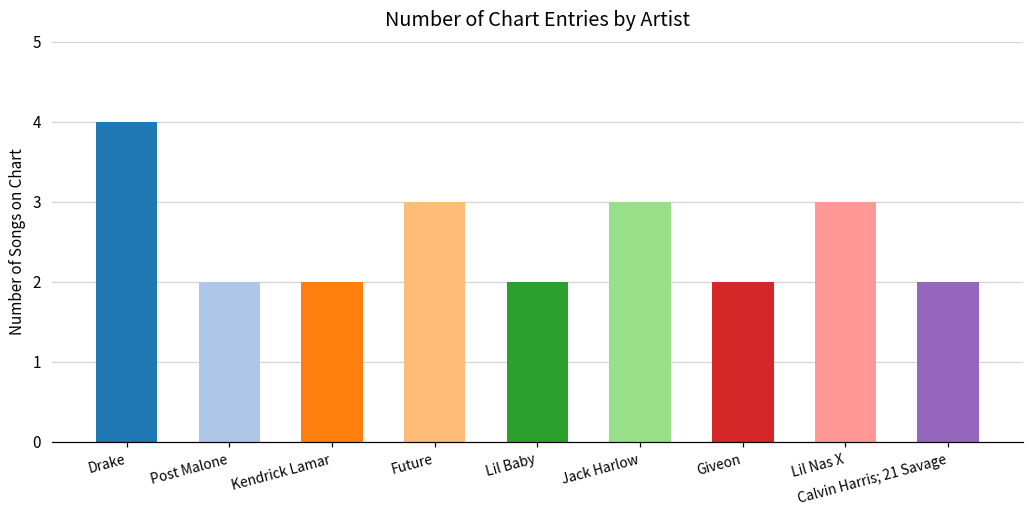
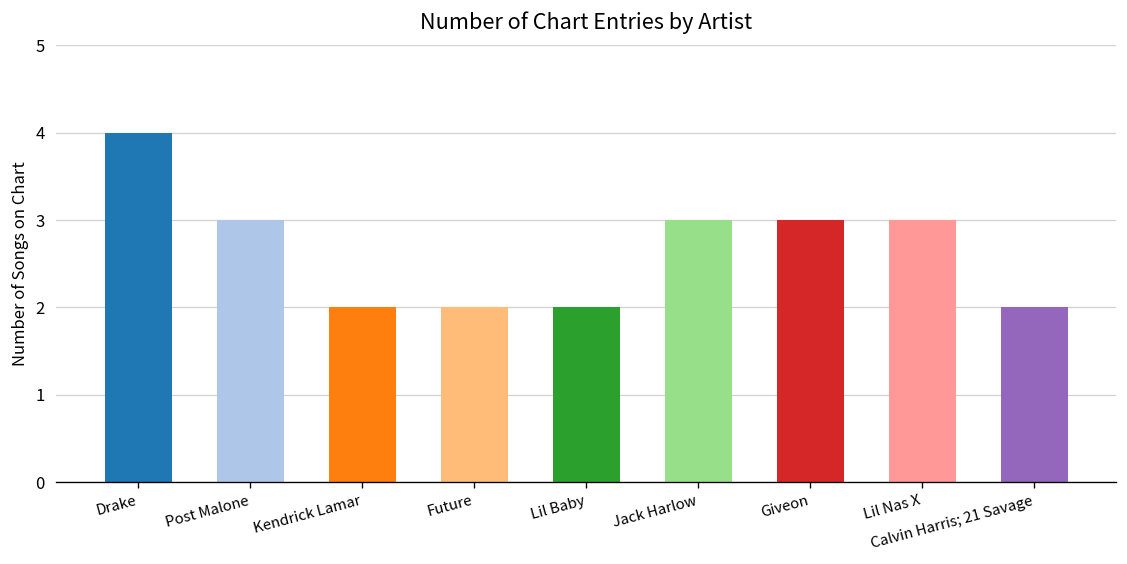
Post Malone: 2 -> 3
Future: 3 -> 2
Giveon: 2 -> 3
